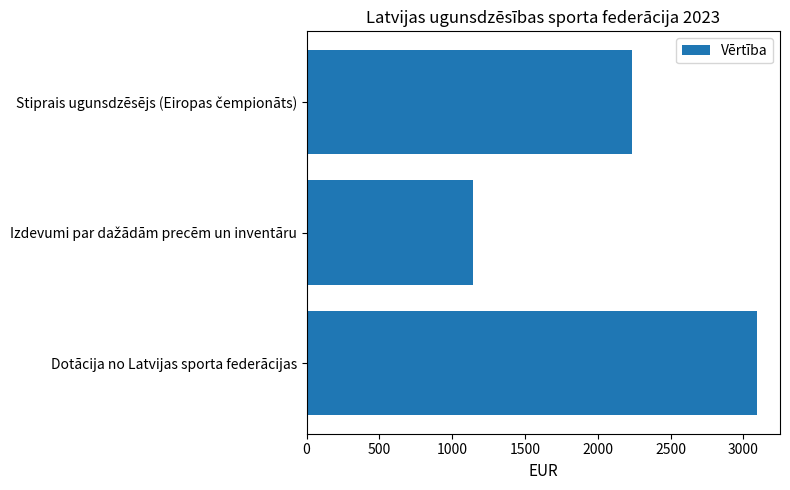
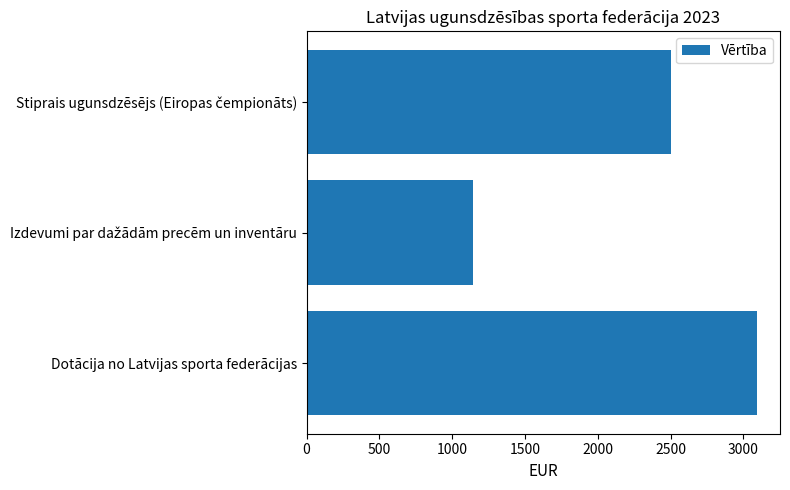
Stiprais ugunsdzēsējs (Eiropas čempionāts): 2240 -> 2500
